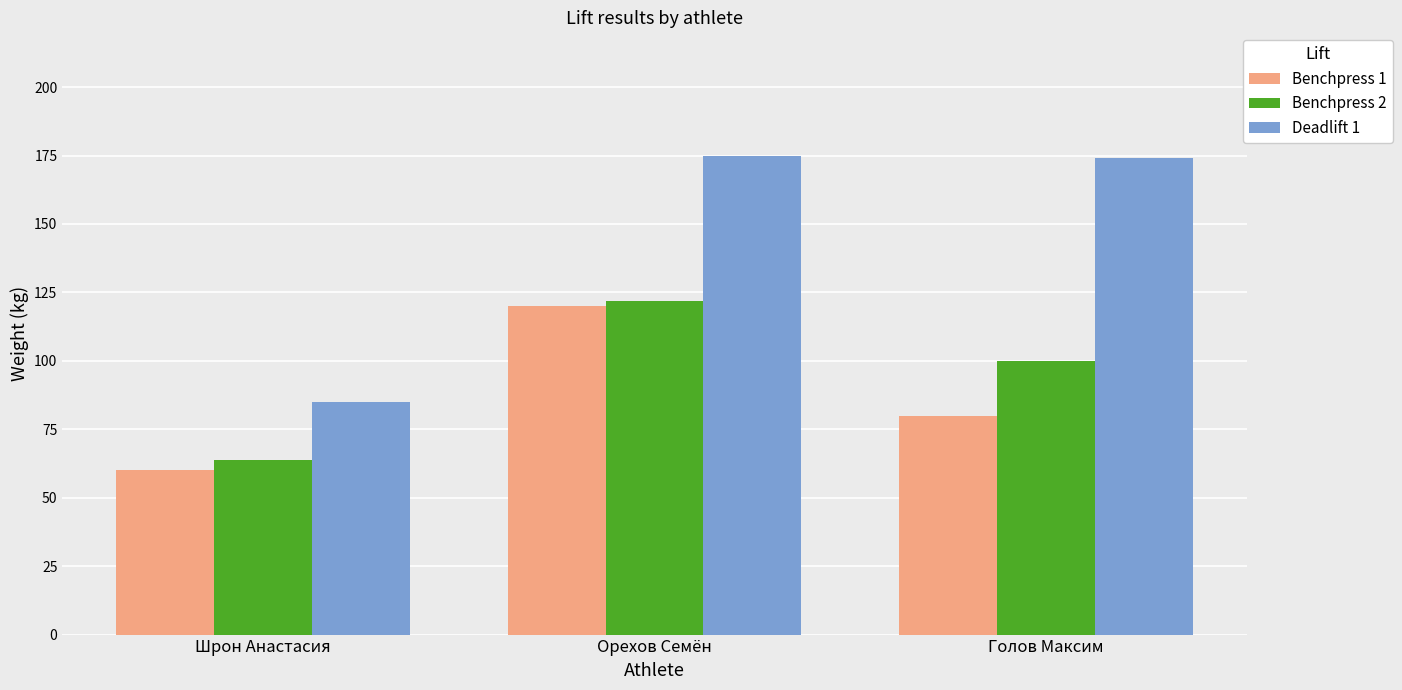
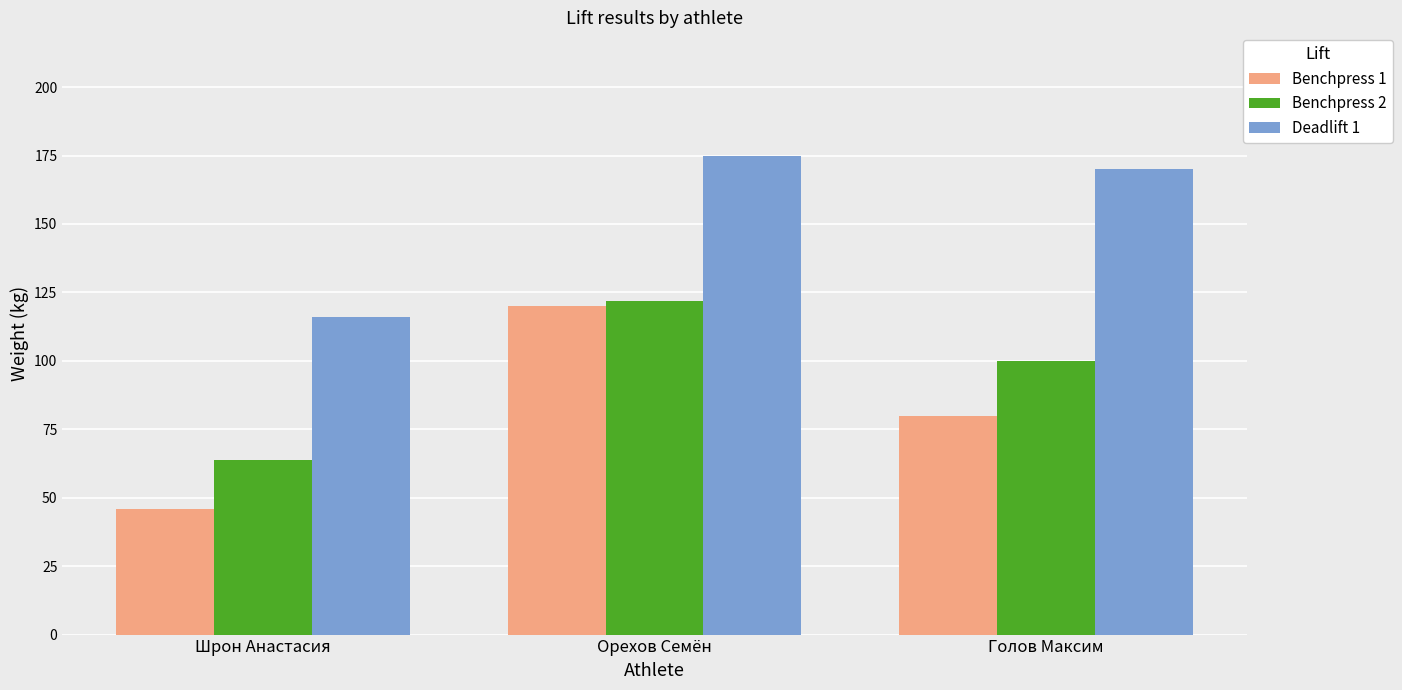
Benchpress 1, Шрон Анастасия: 60 -> 46
Deadlift 1, Шрон Анастасия: 85 -> 116
Deadlift 1, Голов Максим: 174 -> 170
